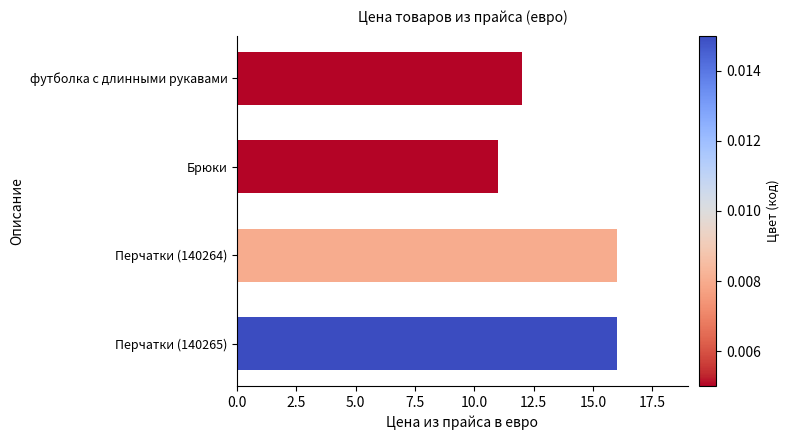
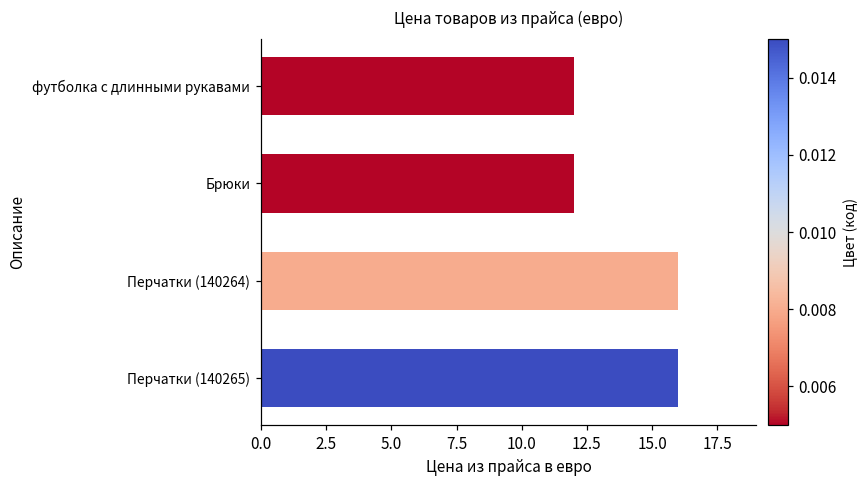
Брюки: 11 -> 12
